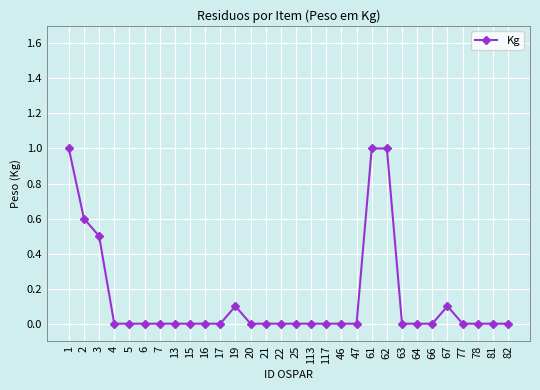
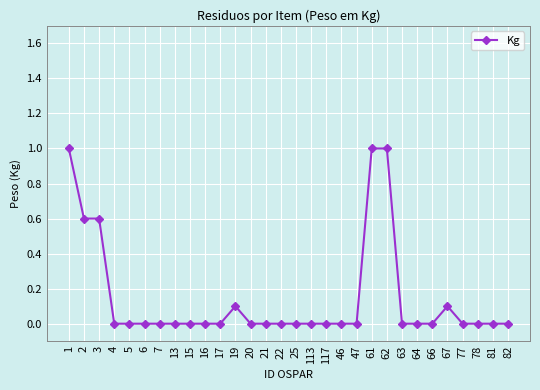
3: 0.5 -> 0.6
